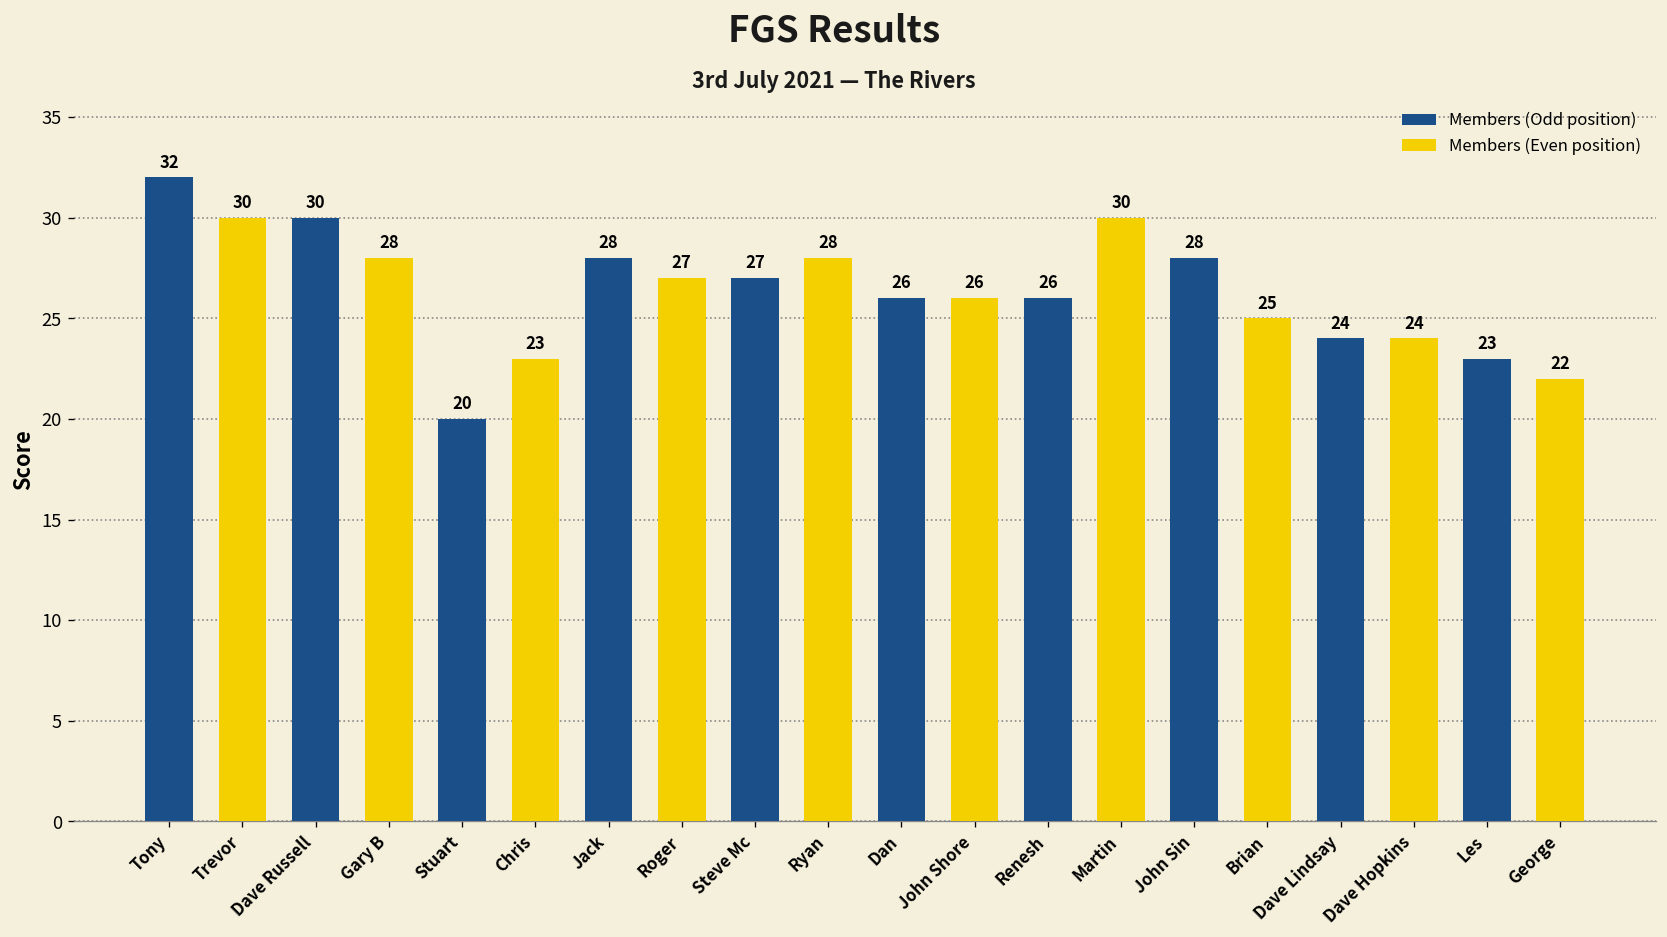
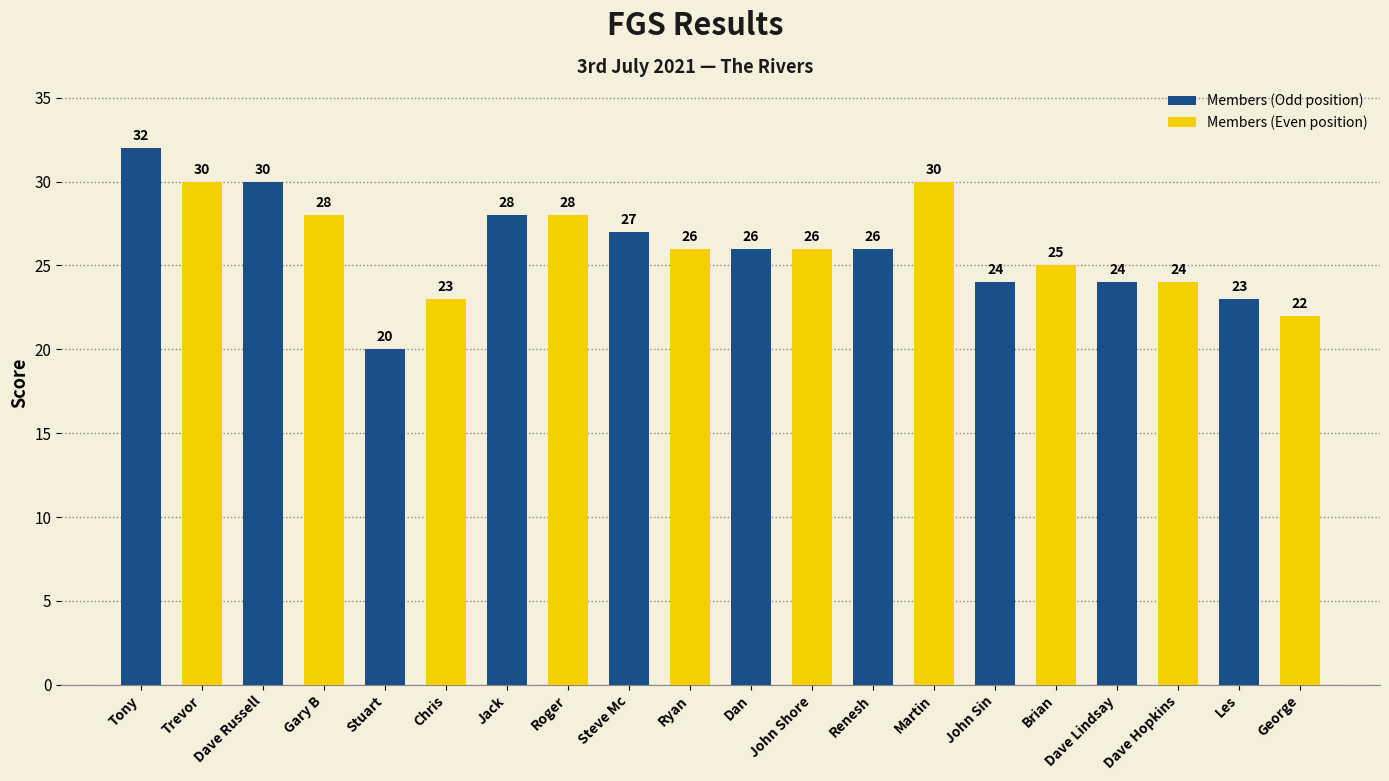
Roger: 27 -> 28
Ryan: 28 -> 26
John Sin: 28 -> 24
